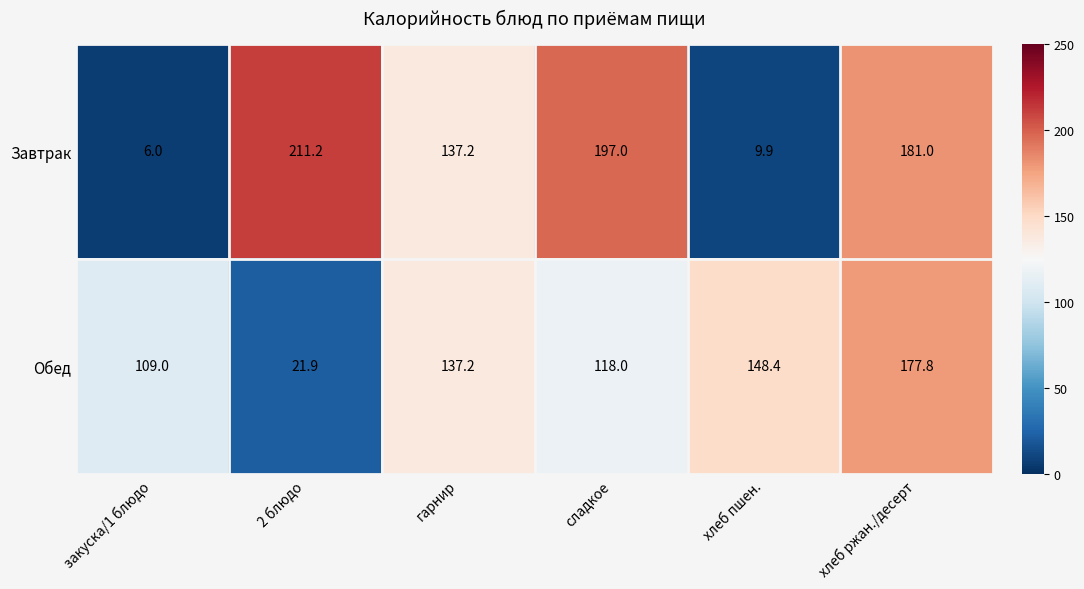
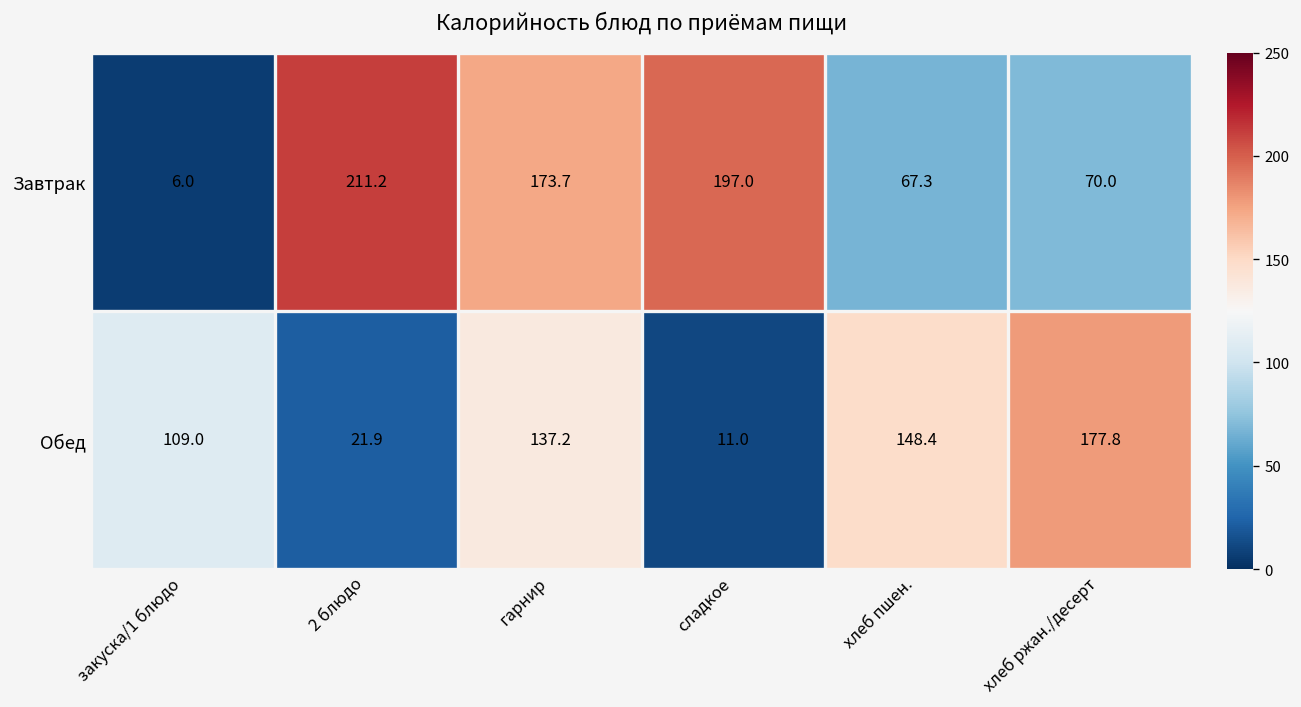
Завтрак, гарнир: 137.2 -> 173.7
Завтрак, хлеб пшен.: 9.9 -> 67.3
Завтрак, хлеб ржан./десерт: 181.0 -> 70.0
Обед, сладкое: 118.0 -> 11.0
